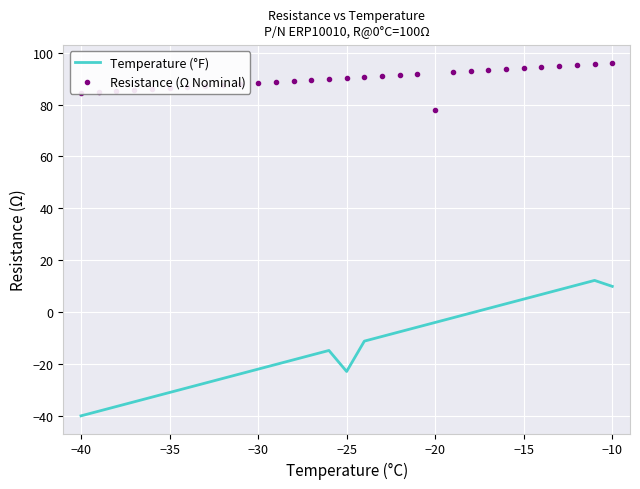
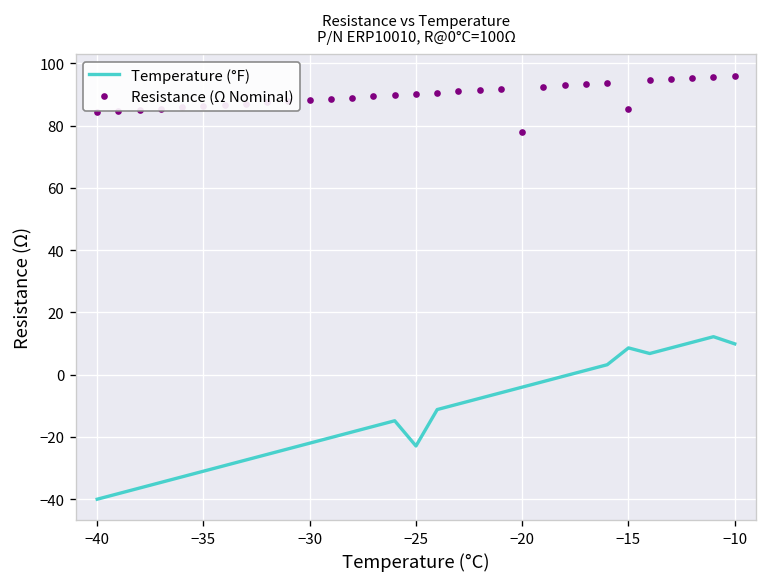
Temperature (°F), −15: 5 -> 9
Resistance (Ω Nominal), −15: 94 -> 85
